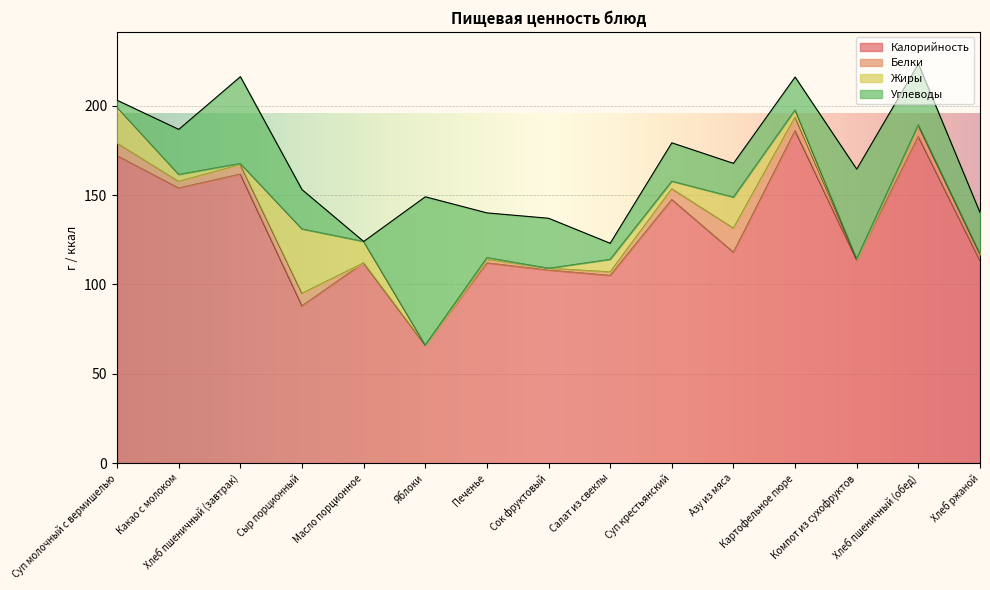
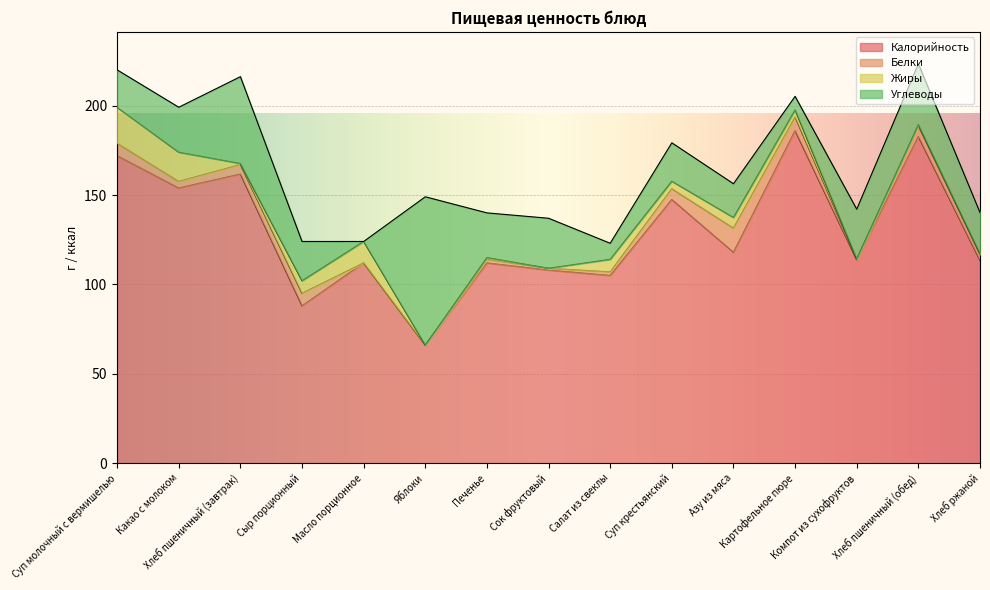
Углеводы, Суп молочный с вермишелью: 4 -> 21
Жиры, Какао с молоком: 4 -> 16
Жиры, Сыр порционный: 36 -> 7
Жиры, Азу из мяса: 17 -> 6
Углеводы, Картофельное пюре: 18 -> 8
Углеводы, Компот из сухофруктов: 50 -> 28
